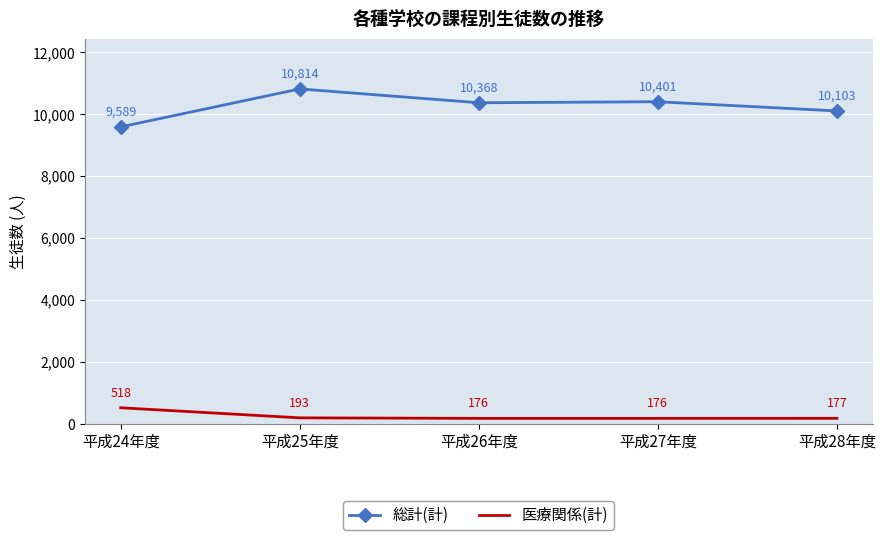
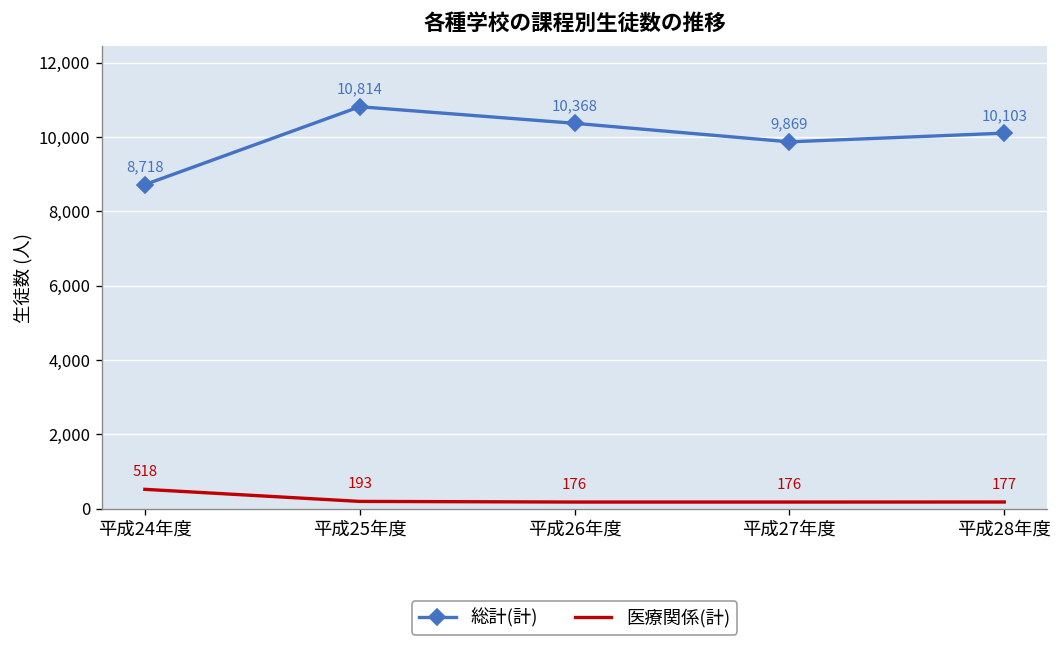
総計(計), 平成24年度: 9,589 -> 8,718
総計(計), 平成27年度: 10,401 -> 9,869
